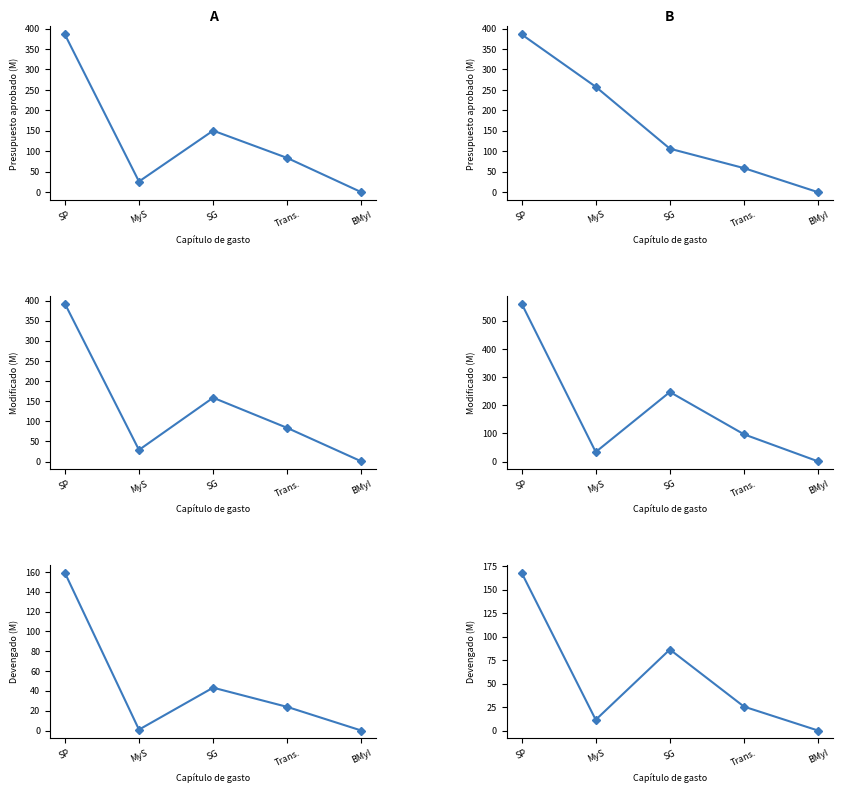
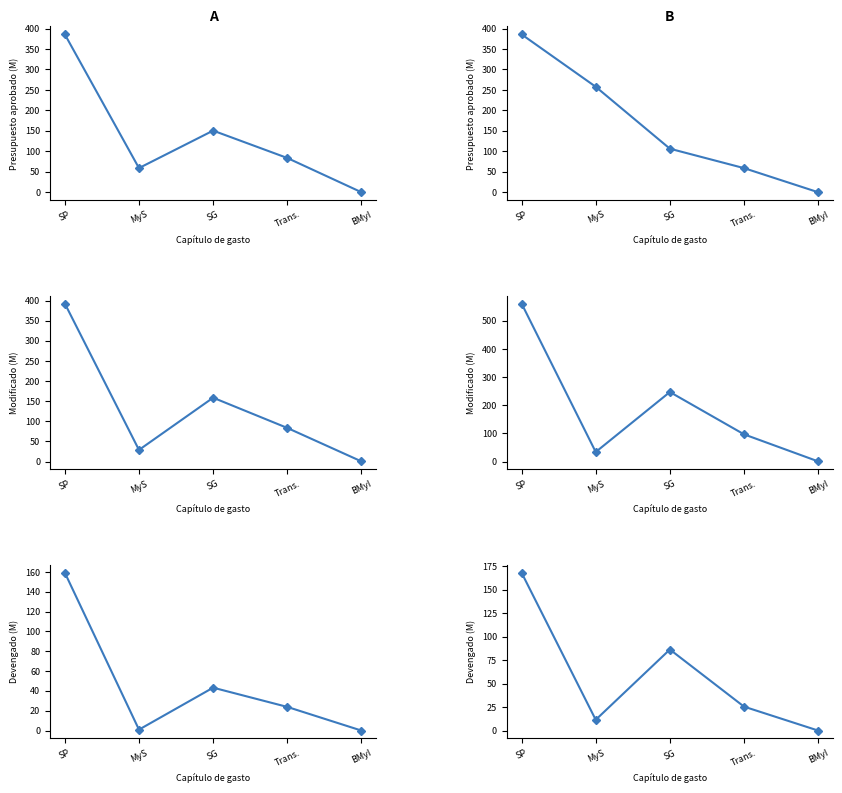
A, MyS: 30 -> 60
